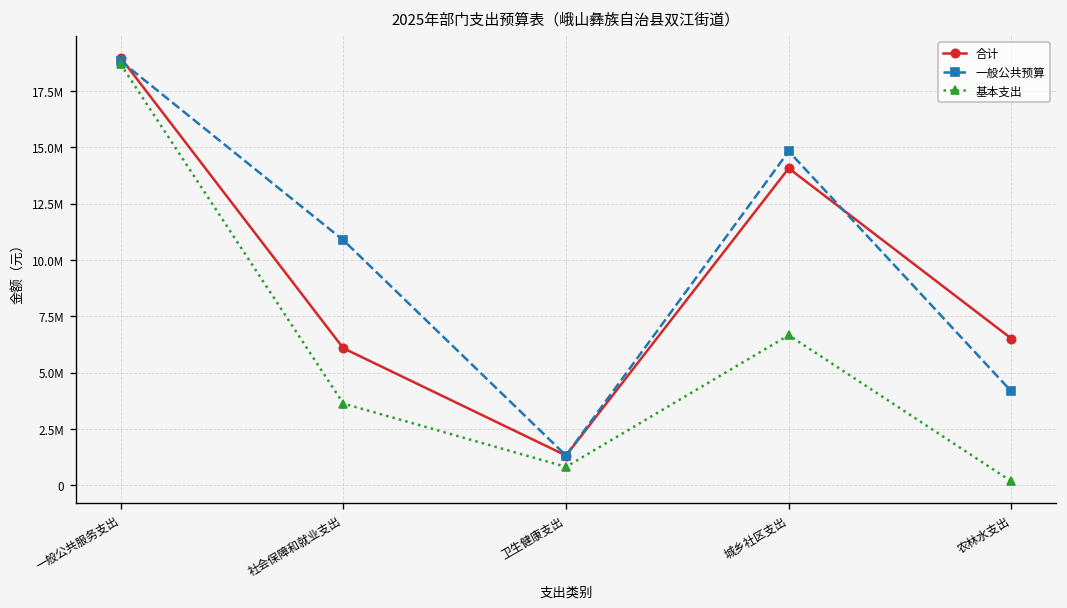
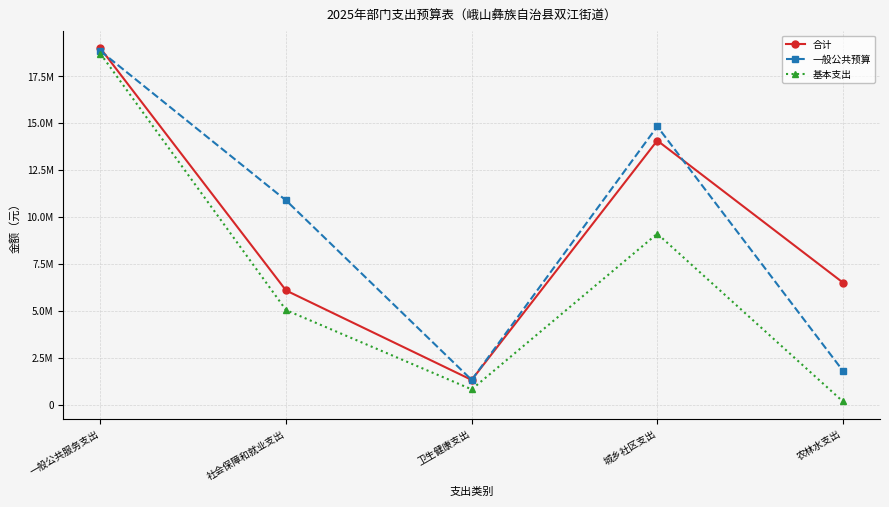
基本支出, 社会保障和就业支出: 3600000 -> 5000000
基本支出, 城乡社区支出: 6700000 -> 9100000
一般公共预算, 农林水支出: 4200000 -> 1800000
